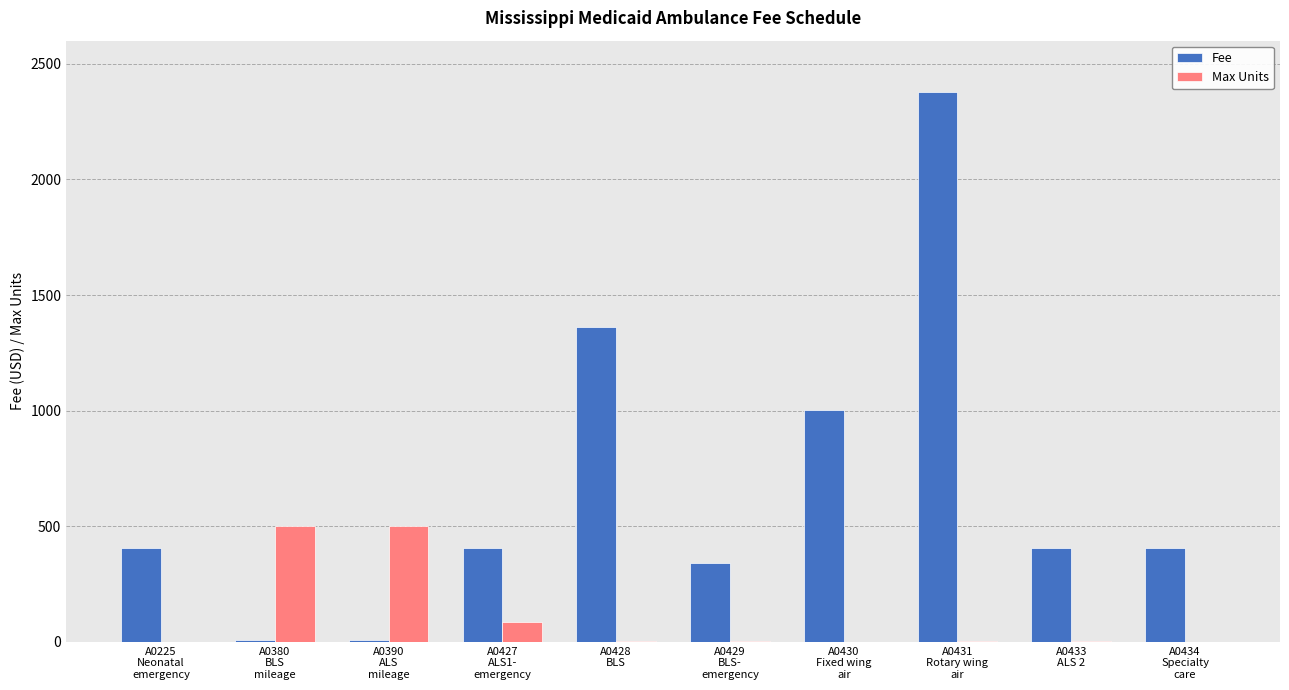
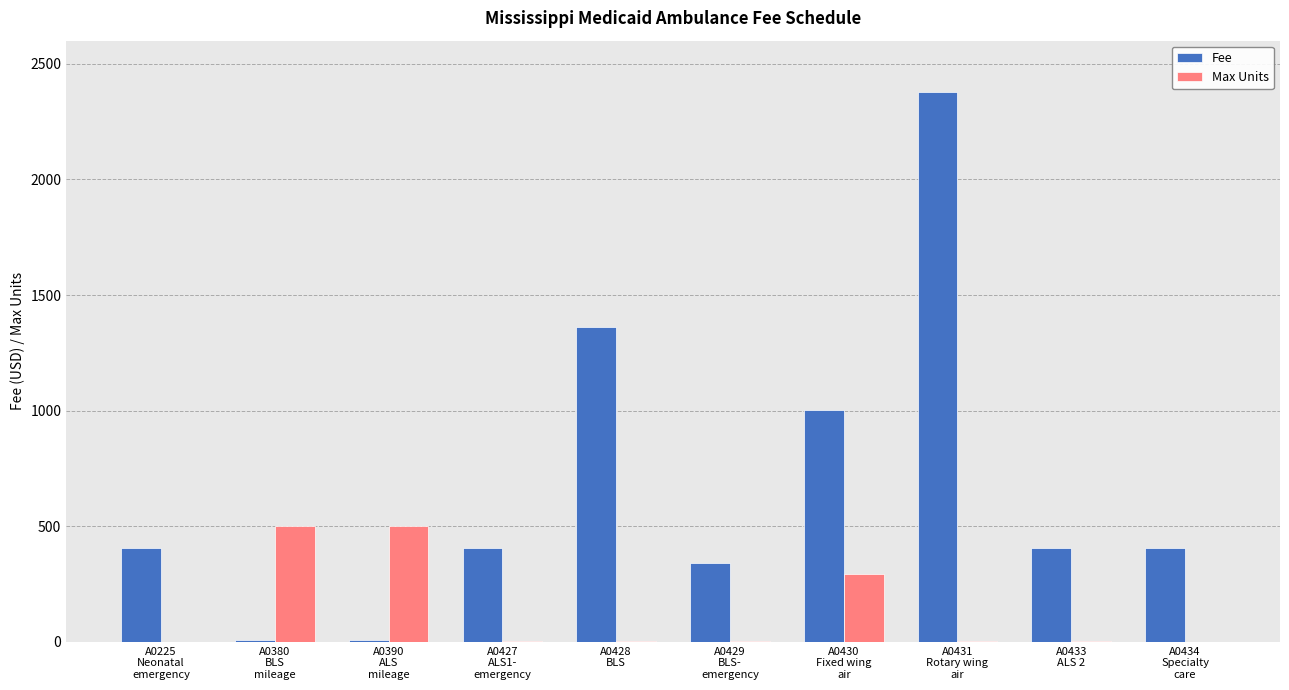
Max Units, A0427 ALS1- emergency: 90 -> 0
Max Units, A0430 Fixed wing air: 0 -> 300
